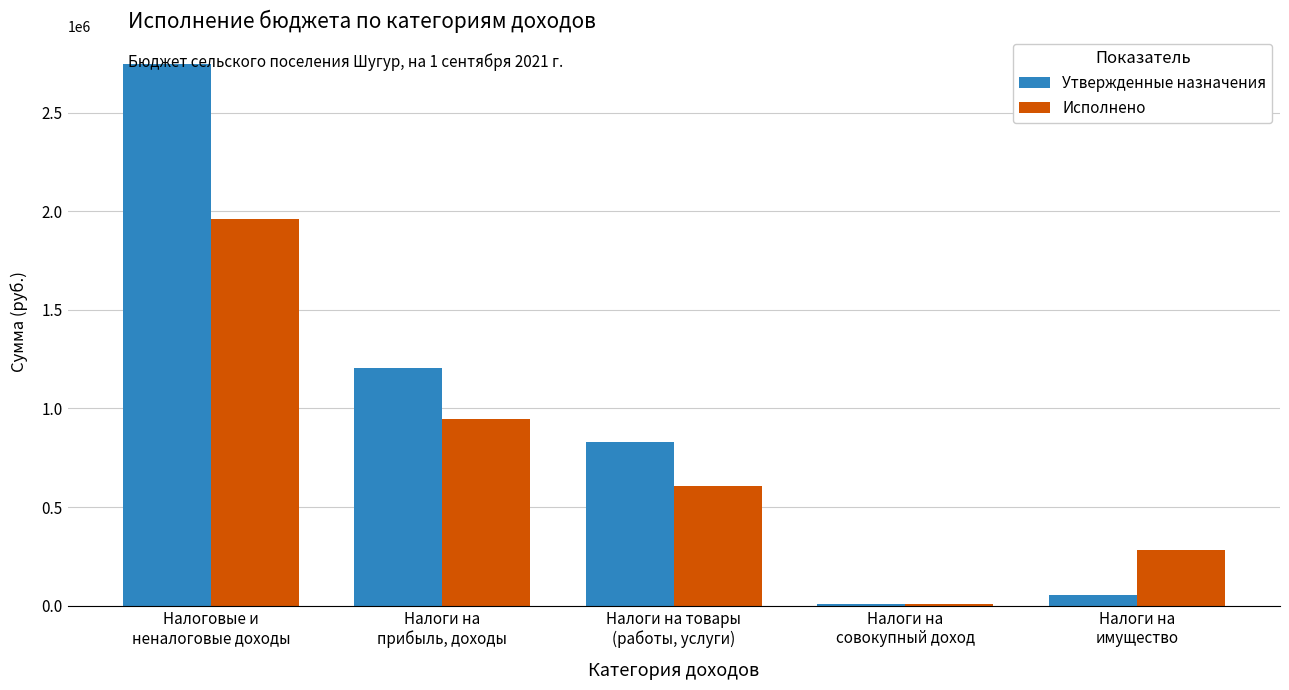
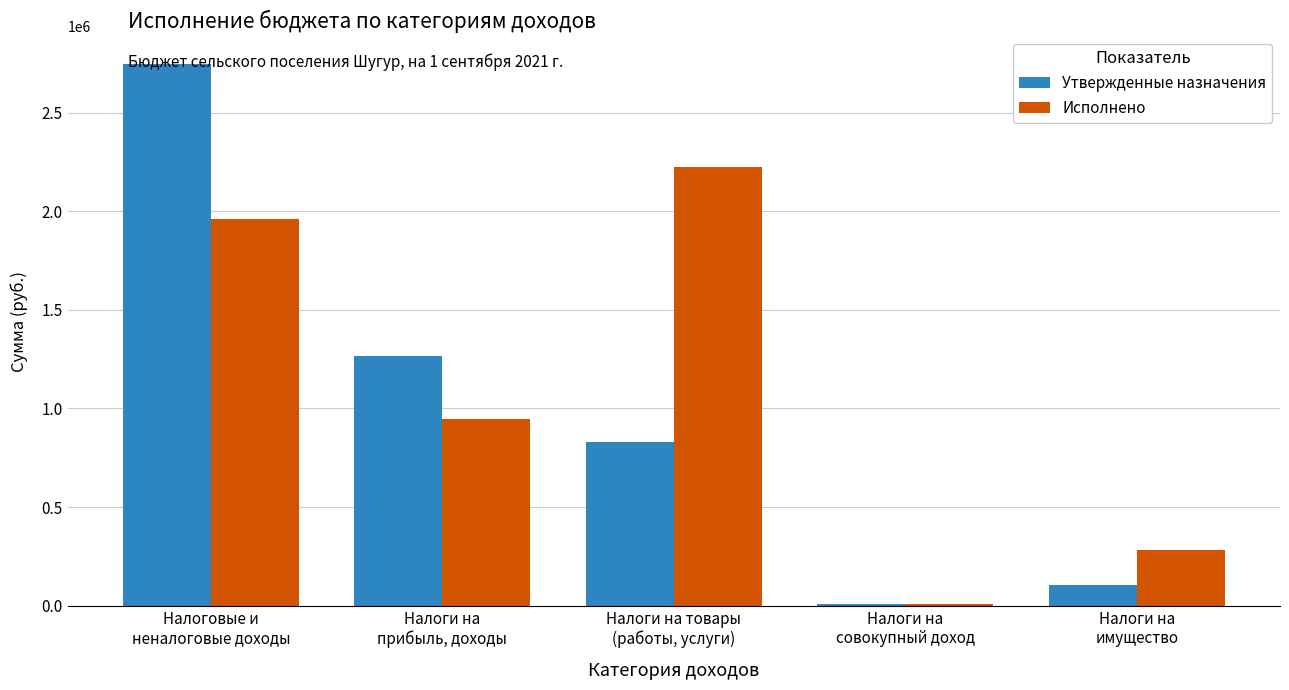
Утвержденные назначения, Налоги на прибыль, доходы: 1200000 -> 1270000
Исполнено, Налоги на товары (работы, услуги): 610000 -> 2230000
Утвержденные назначения, Налоги на имущество: 50000 -> 110000
